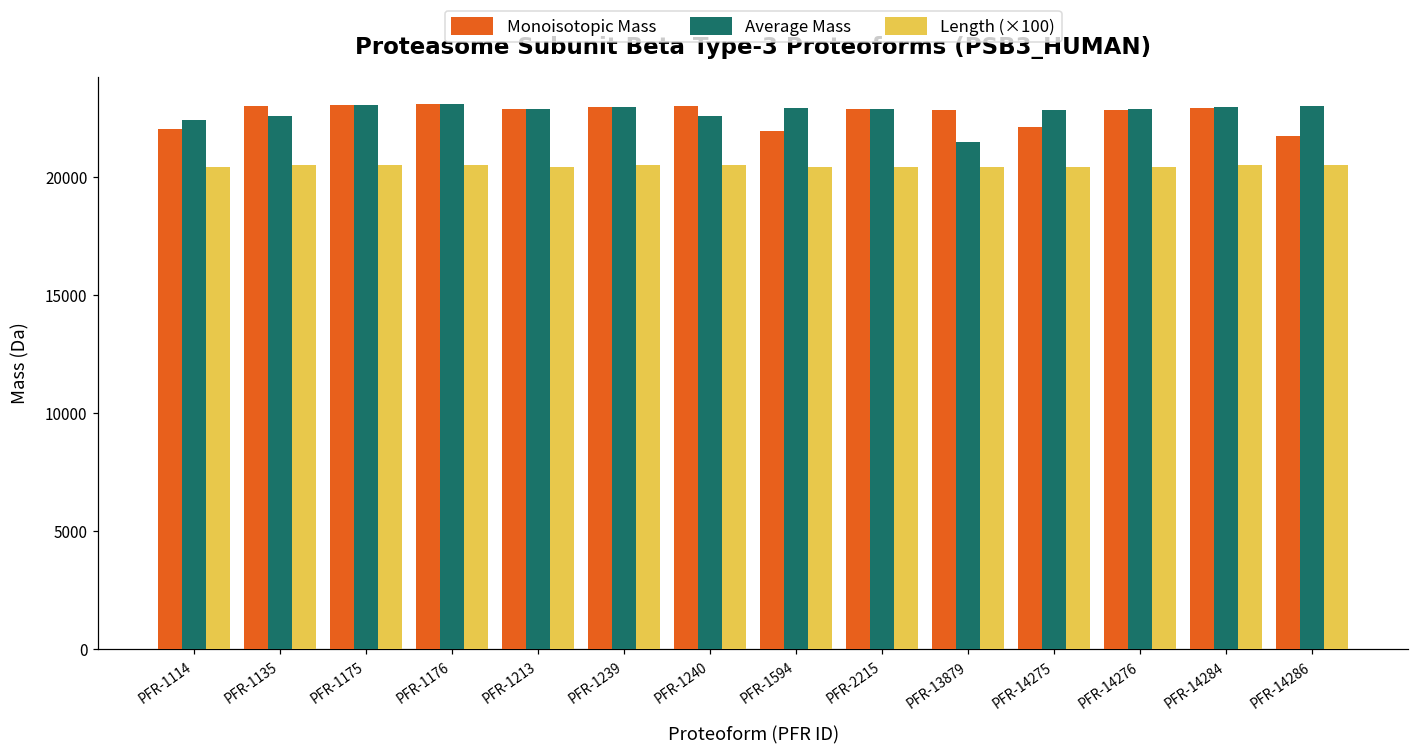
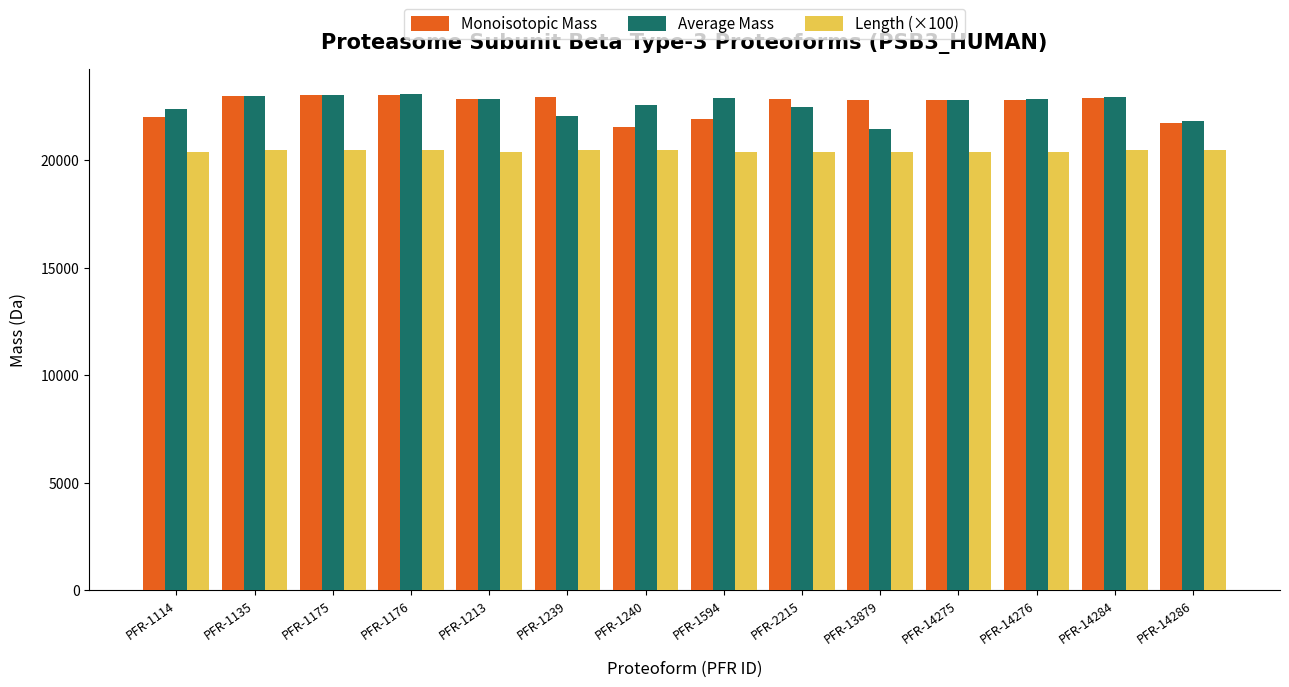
Average Mass, PFR-1135: 22600 -> 23000
Average Mass, PFR-1239: 22900 -> 22000
Monoisotopic Mass, PFR-1240: 23000 -> 21500
Average Mass, PFR-2215: 22900 -> 22500
Monoisotopic Mass, PFR-14275: 22100 -> 22800
Average Mass, PFR-14286: 23000 -> 21800
